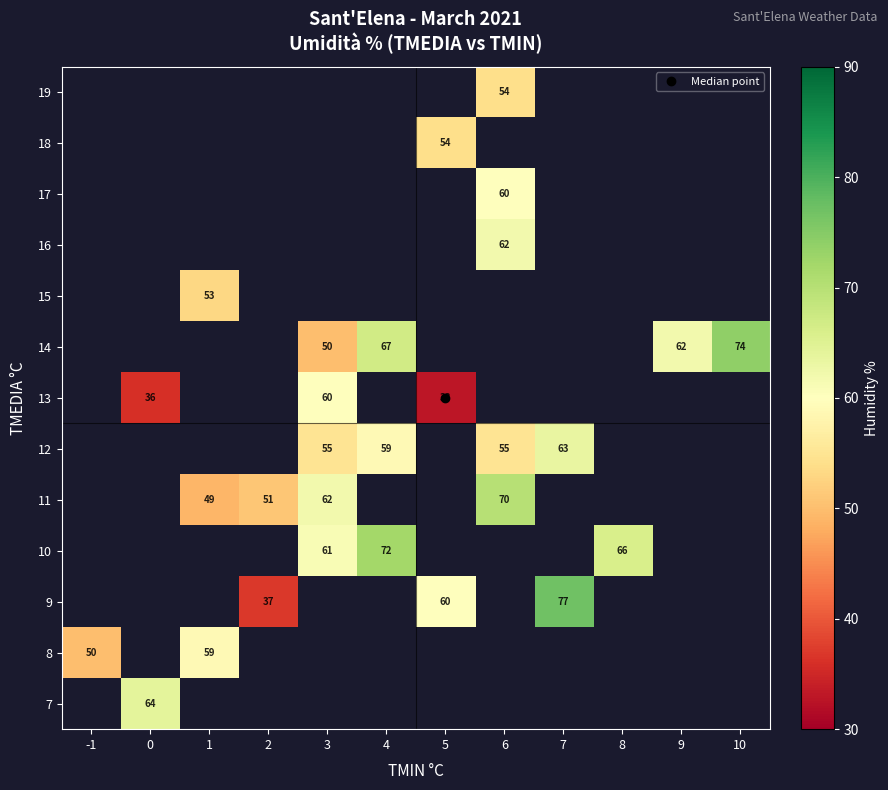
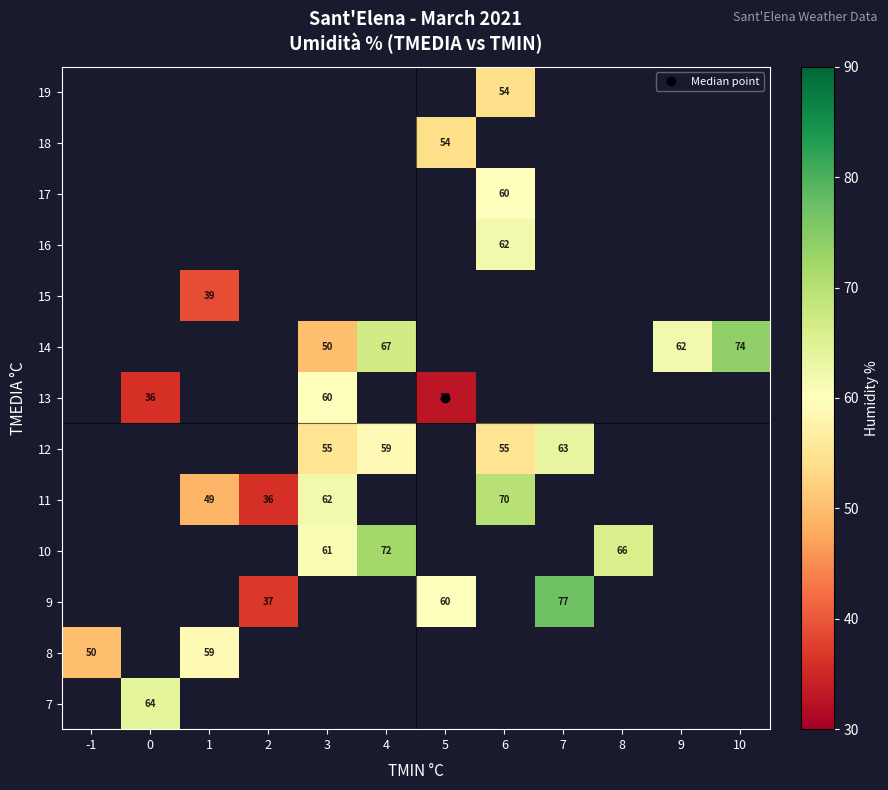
15, 1: 53 -> 39
11, 2: 51 -> 36
